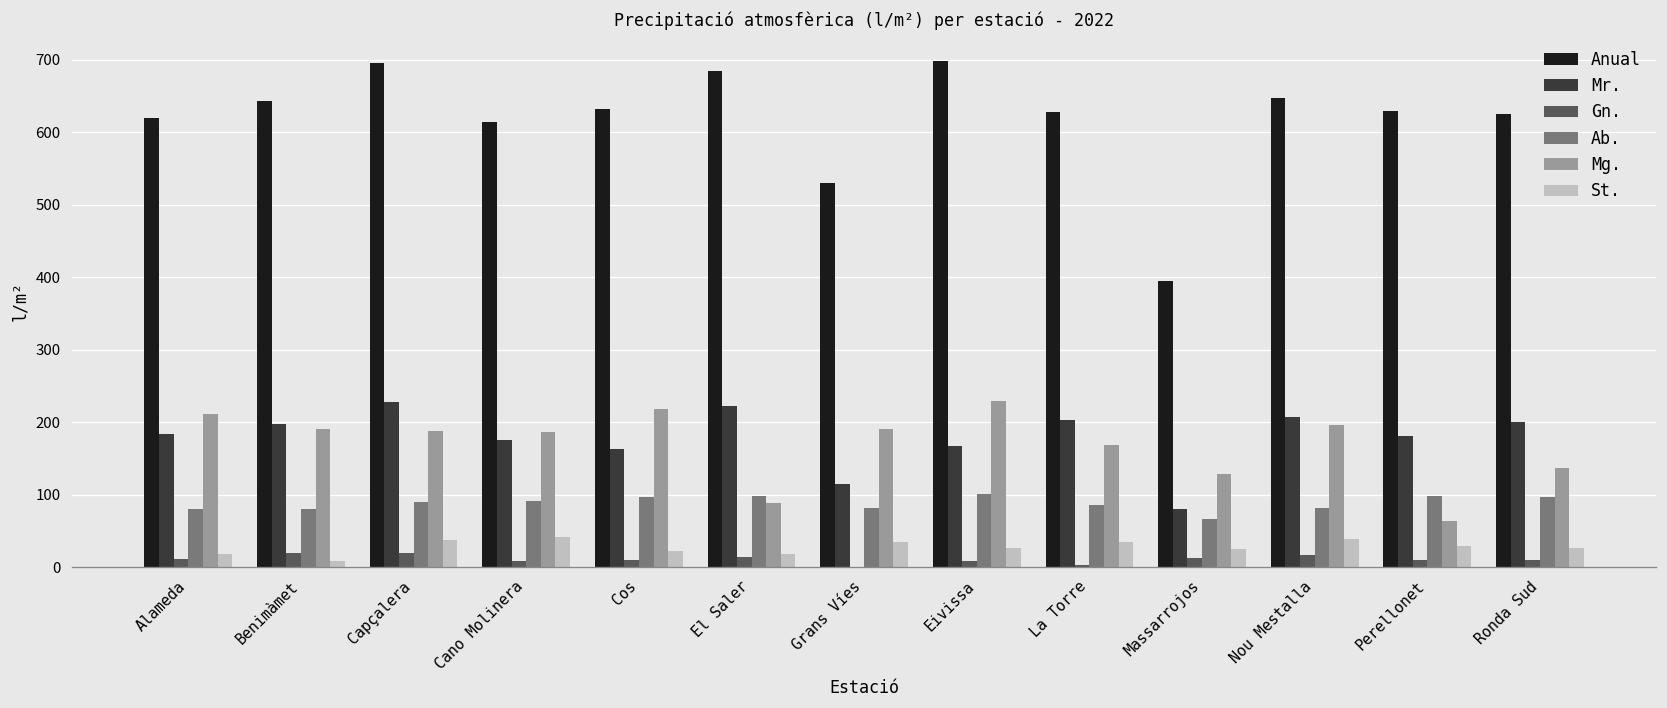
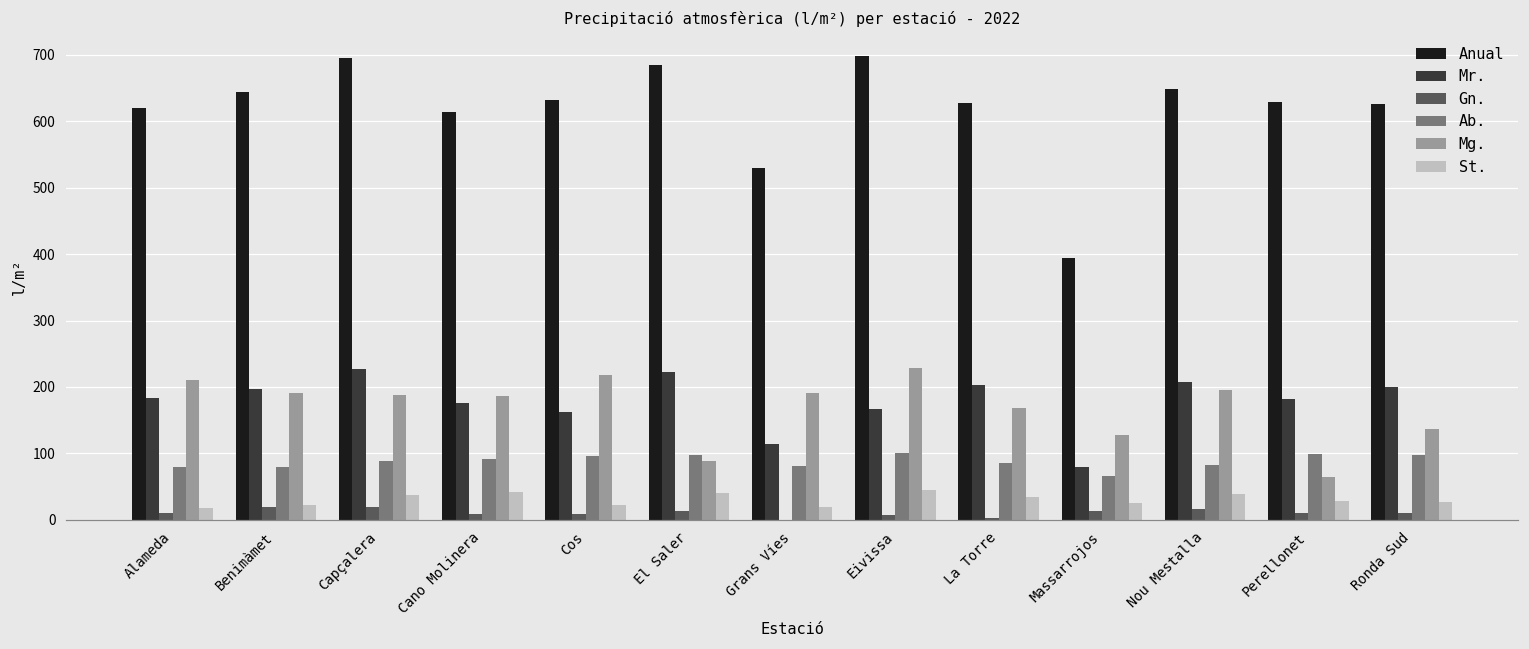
St., Benimàmet: 10 -> 20
St., El Saler: 20 -> 40
St., Grans Víes: 30 -> 20
St., Eivissa: 30 -> 40
